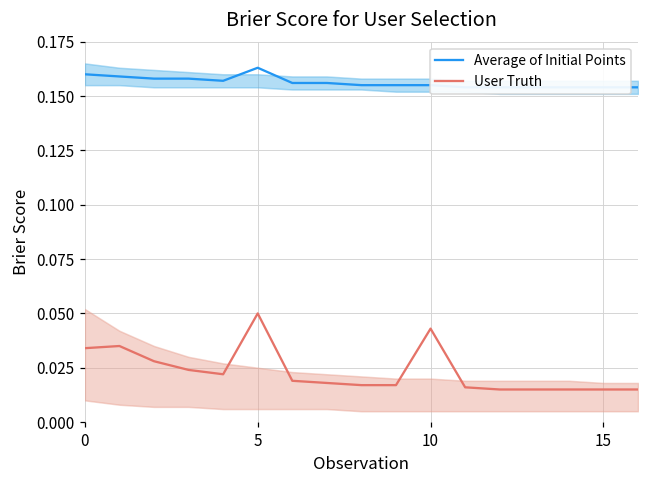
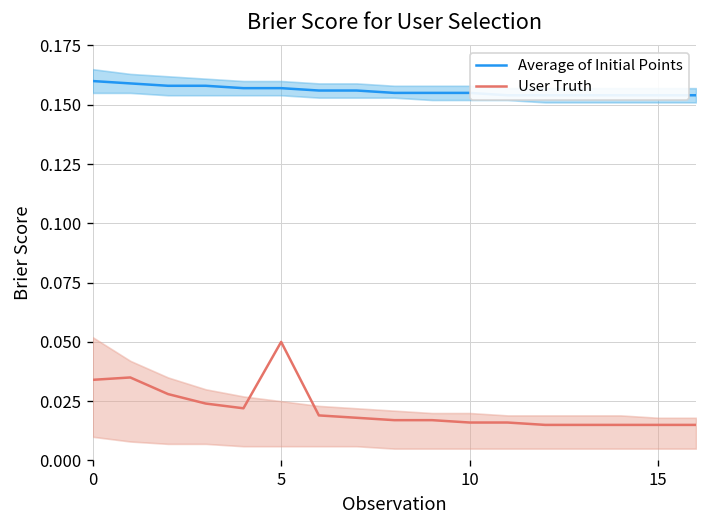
Average of Initial Points, 5: 0.163 -> 0.157
User Truth, 10: 0.043 -> 0.016
